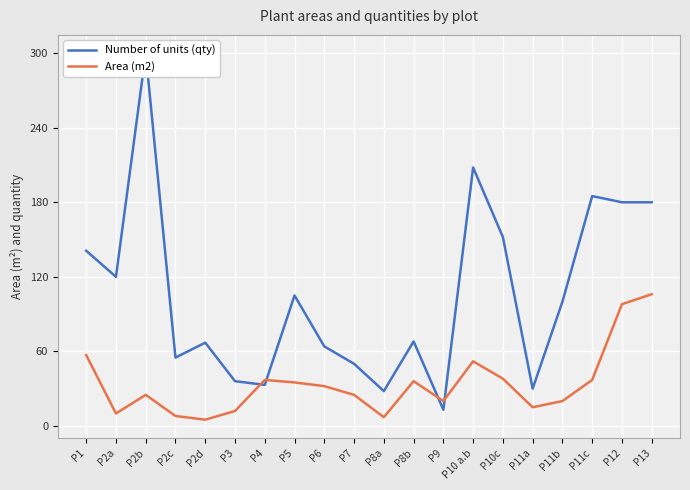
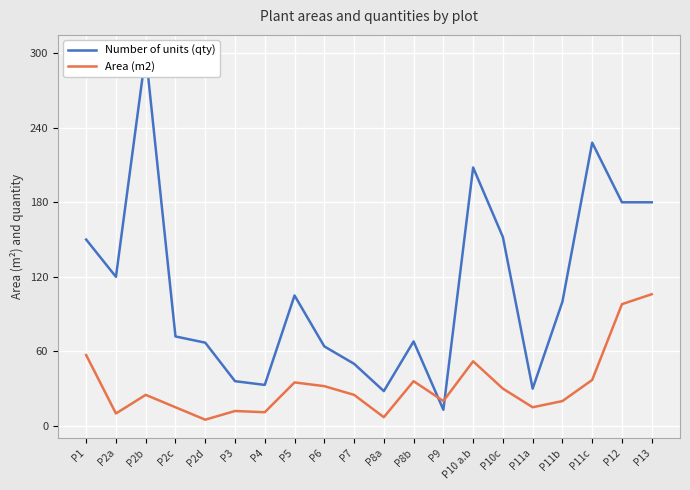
Number of units (qty), P1: 141 -> 150
Number of units (qty), P2c: 55 -> 72
Area (m2), P2c: 8 -> 15
Area (m2), P4: 37 -> 11
Area (m2), P10c: 38 -> 30
Number of units (qty), P11c: 185 -> 228
